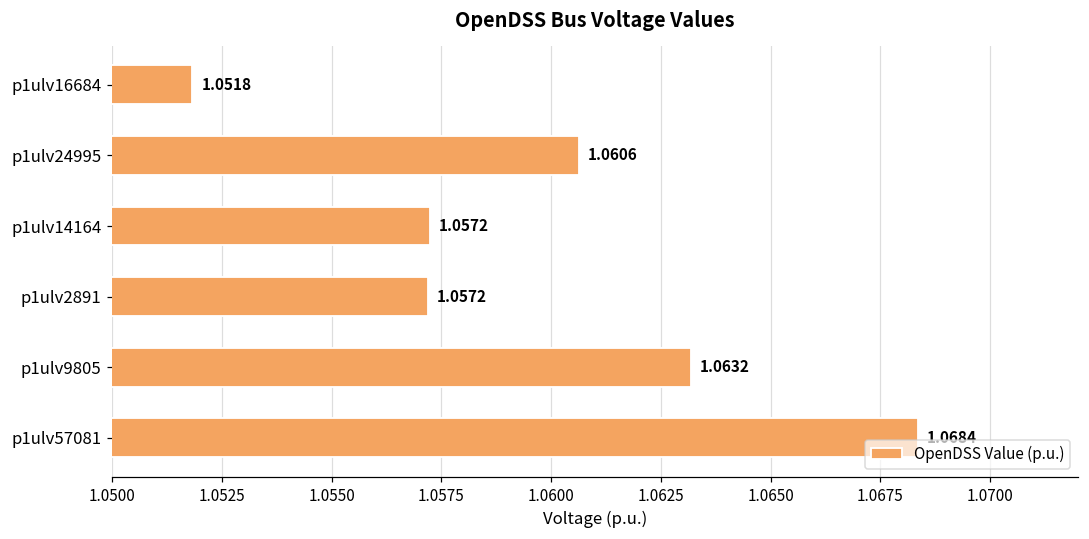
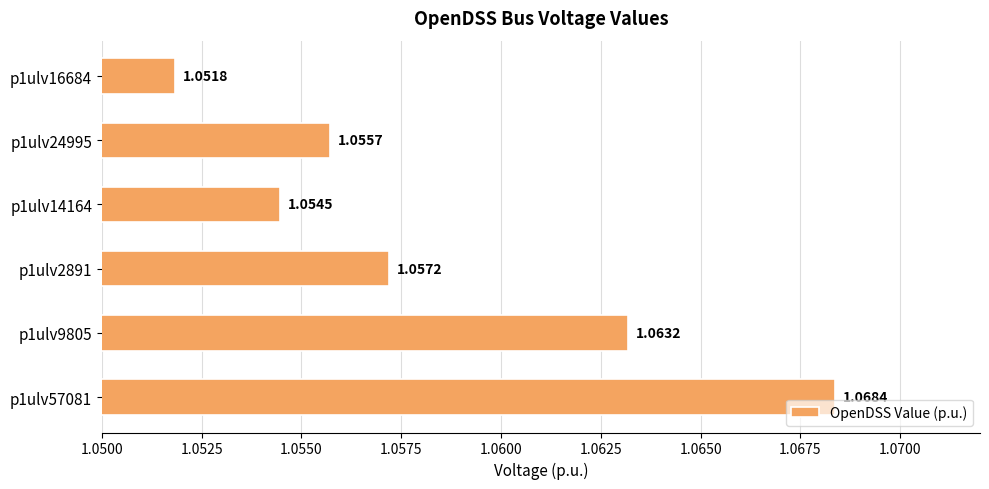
p1ulv24995: 1.0606 -> 1.0557
p1ulv14164: 1.0572 -> 1.0545
